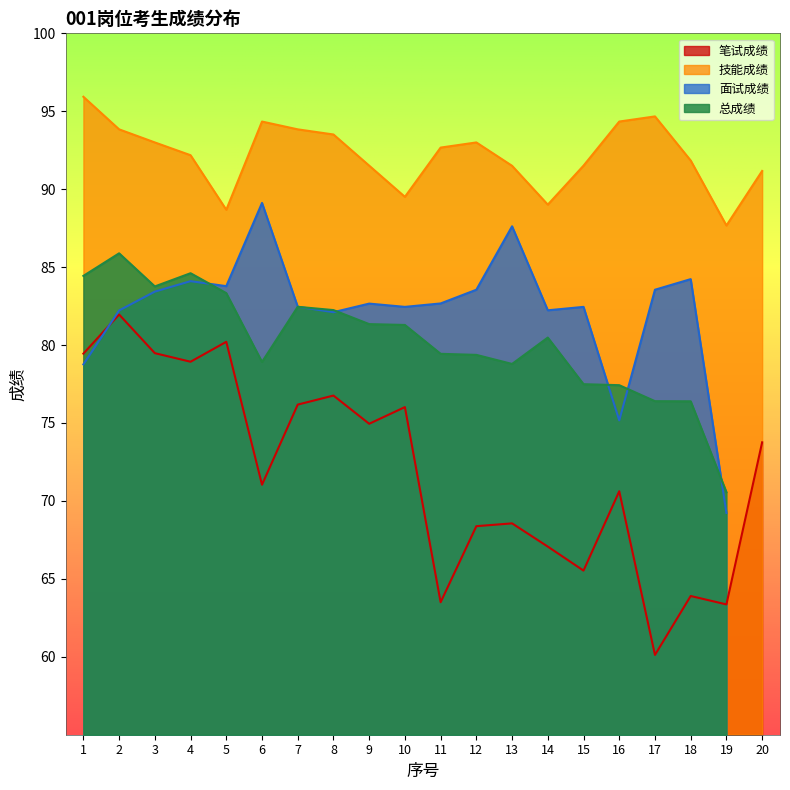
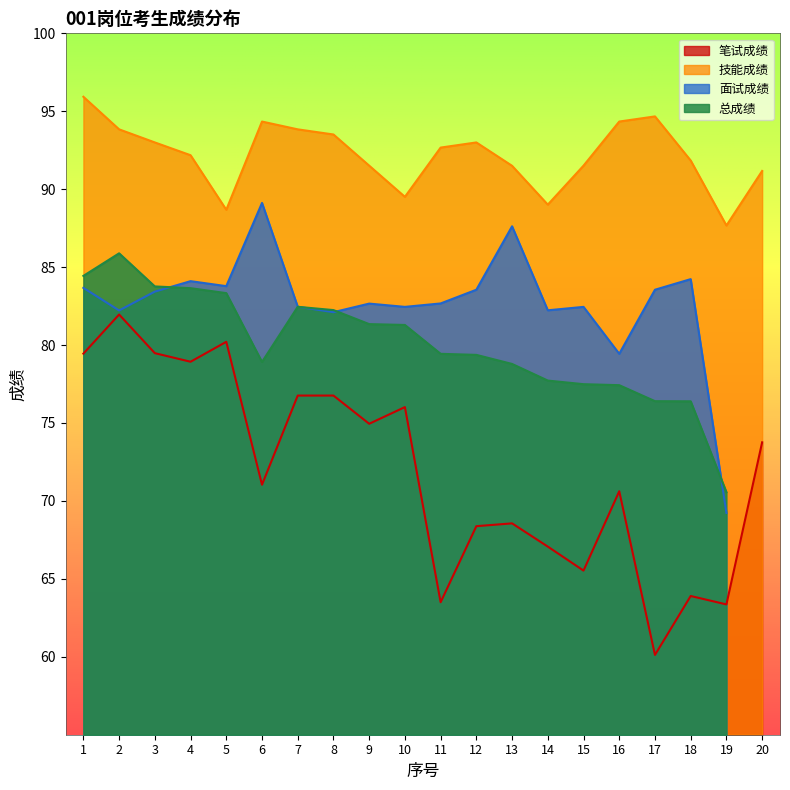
面试成绩, 1: 78.8 -> 83.7
总成绩, 4: 84.6 -> 83.7
笔试成绩, 7: 76.2 -> 76.8
总成绩, 14: 80.5 -> 77.7
面试成绩, 16: 75.2 -> 79.4
